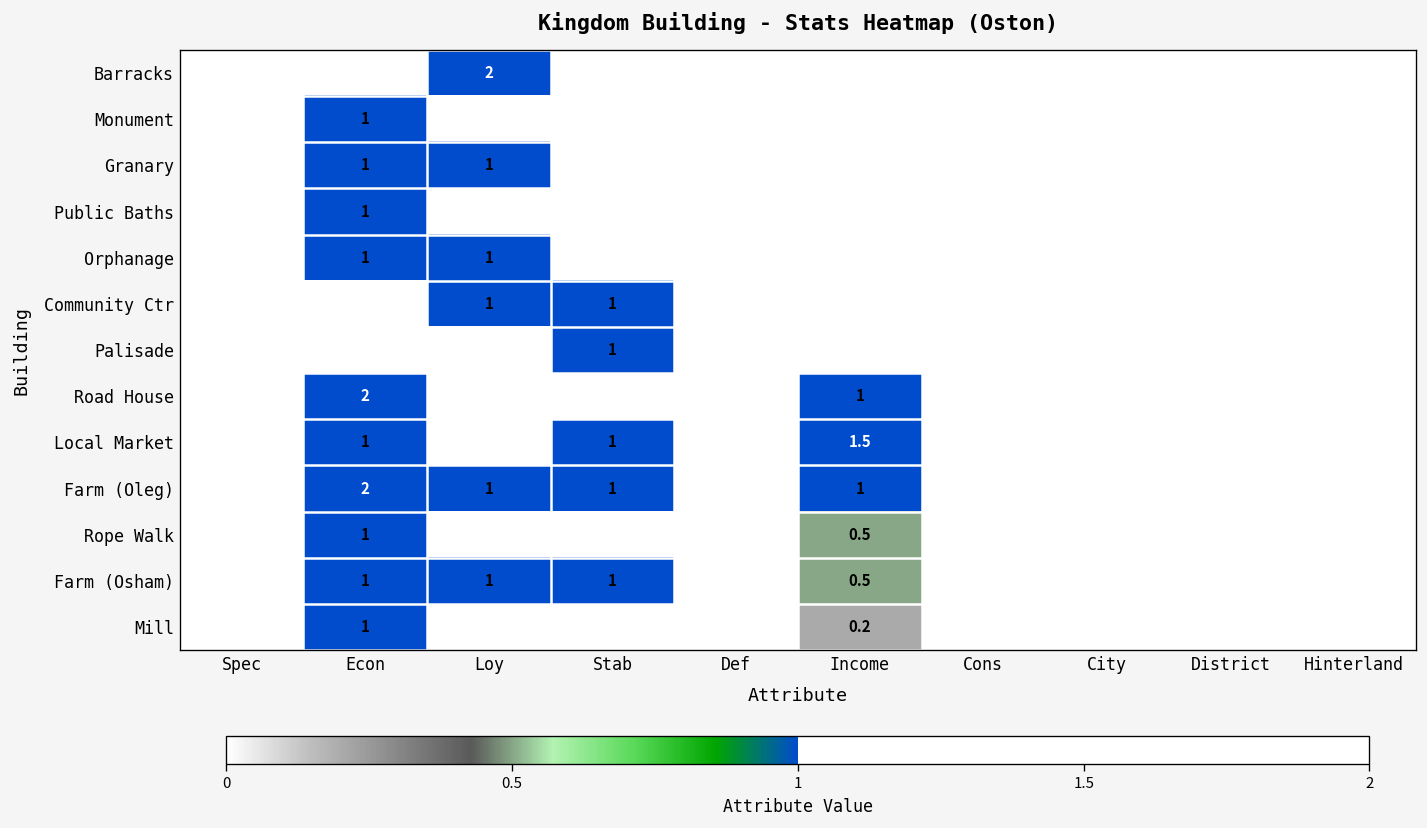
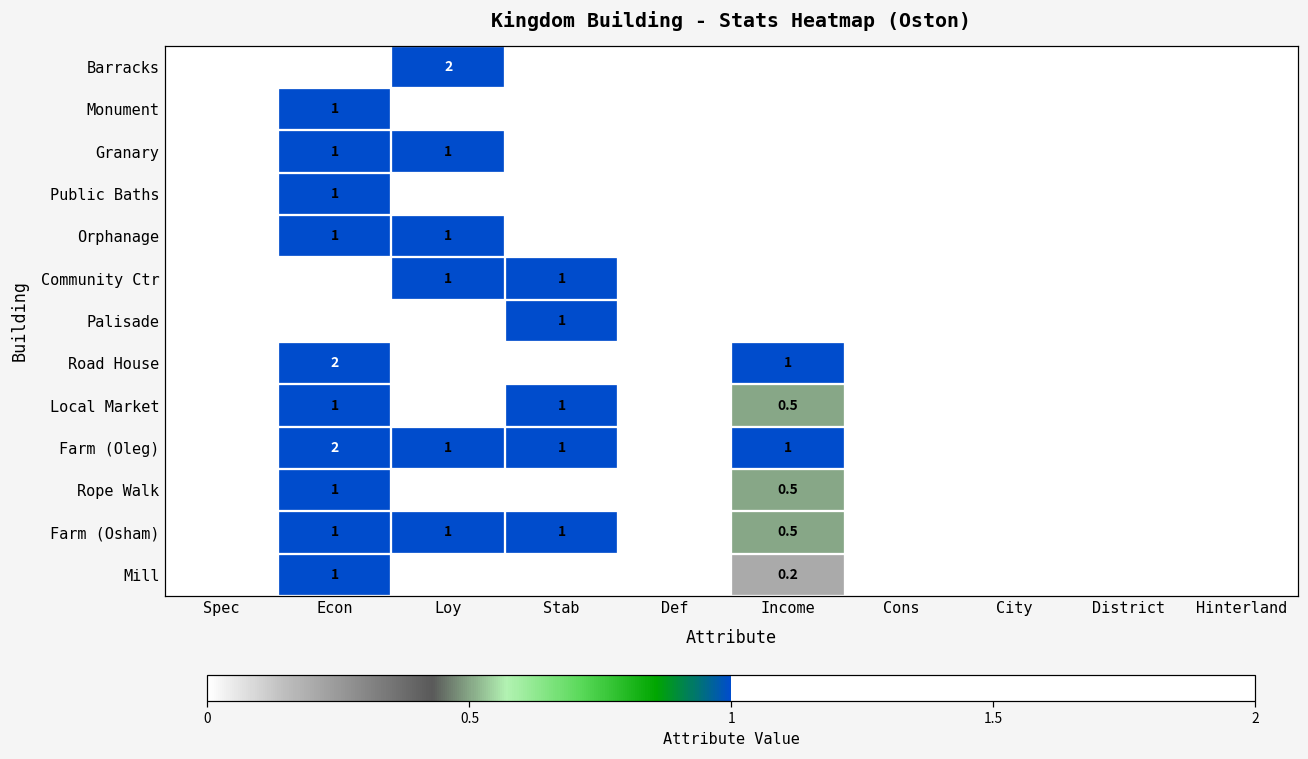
Local Market, Income: 1.5 -> 0.5
